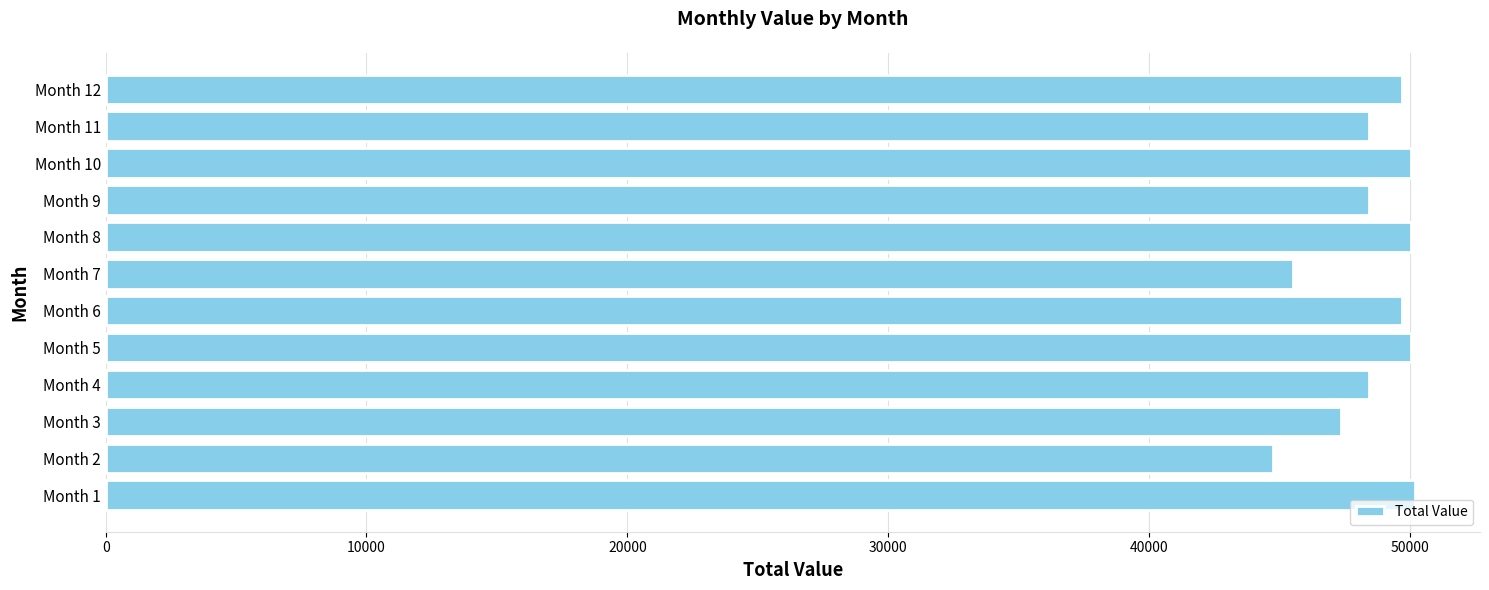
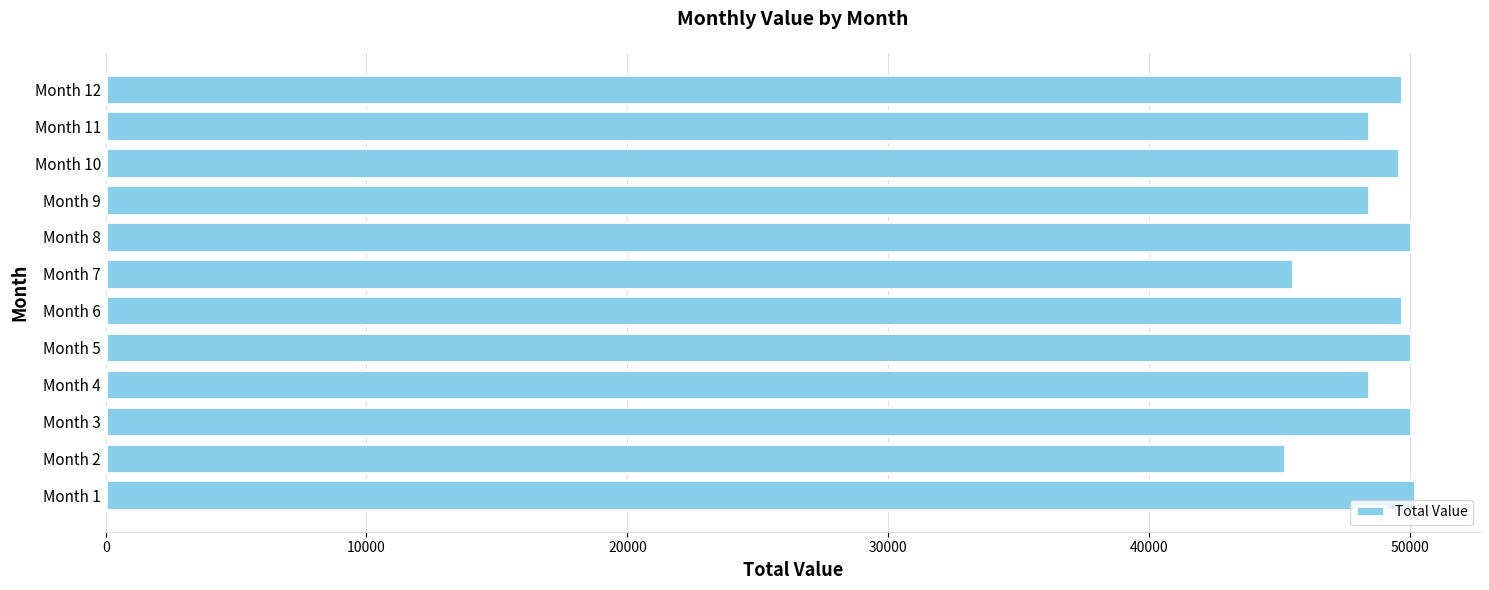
Month 10: 50100 -> 49600
Month 3: 47300 -> 50100
Month 2: 44800 -> 45200
